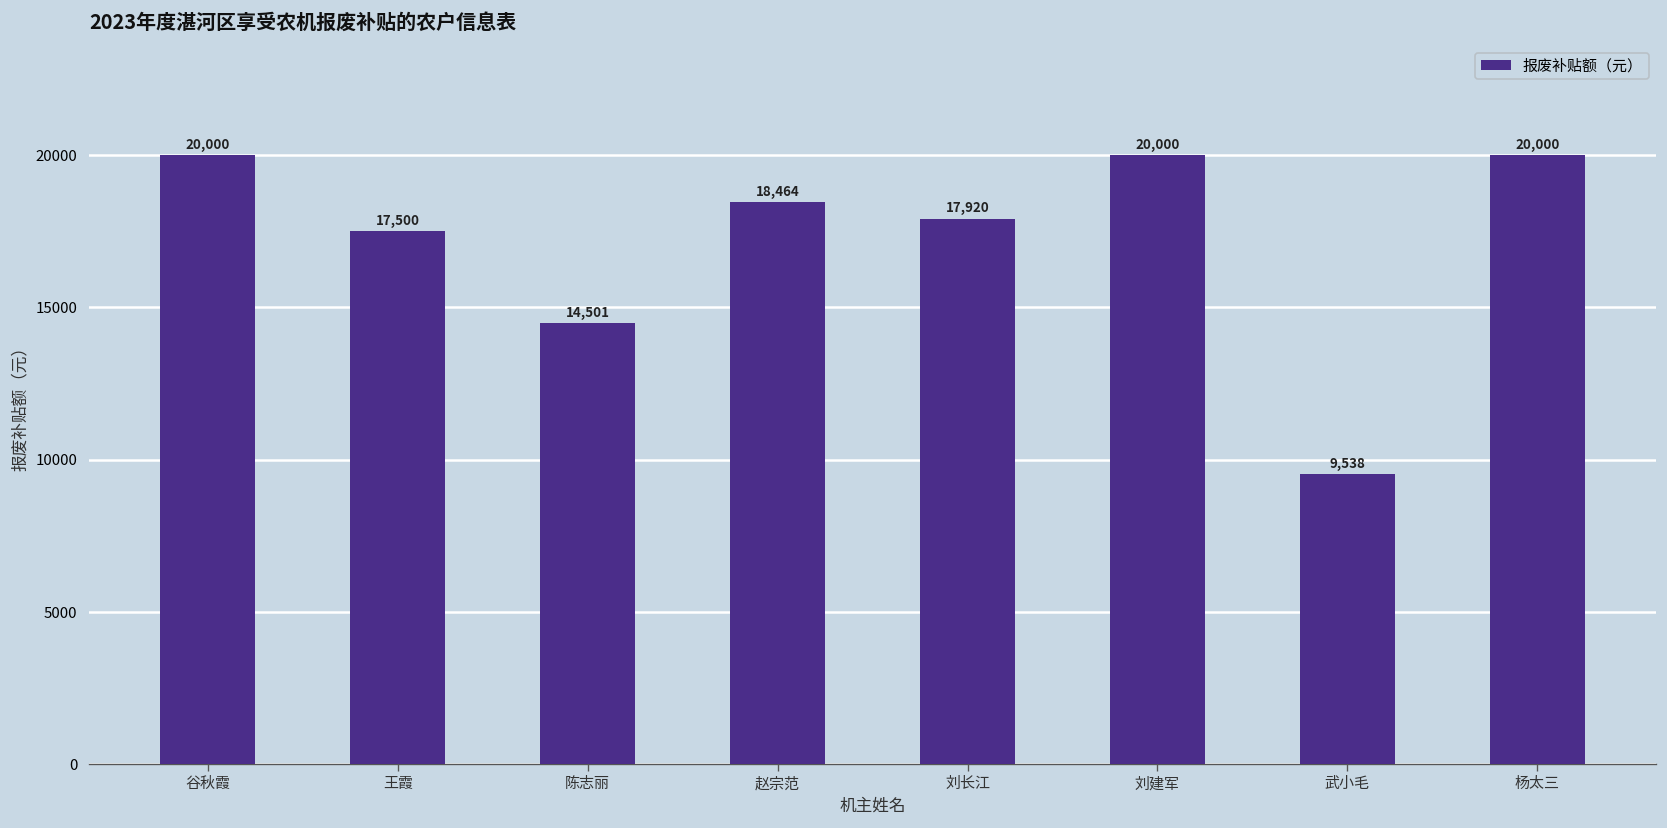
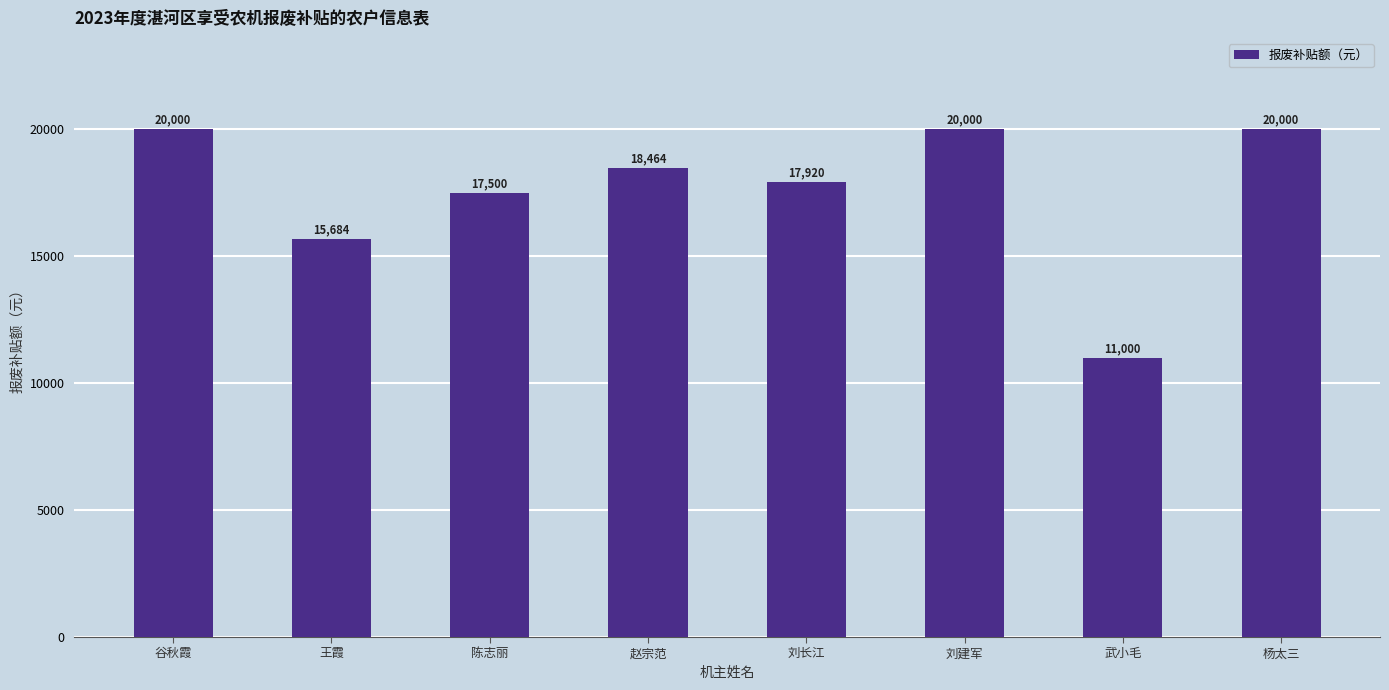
王霞: 17,500 -> 15,684
陈志丽: 14,501 -> 17,500
武小毛: 9,538 -> 11,000
